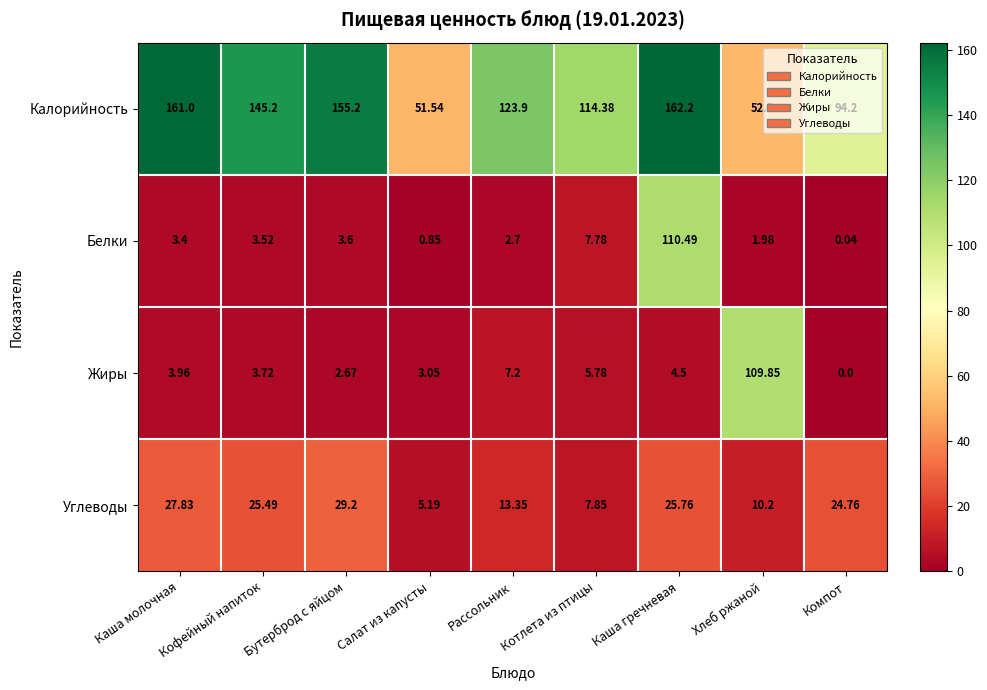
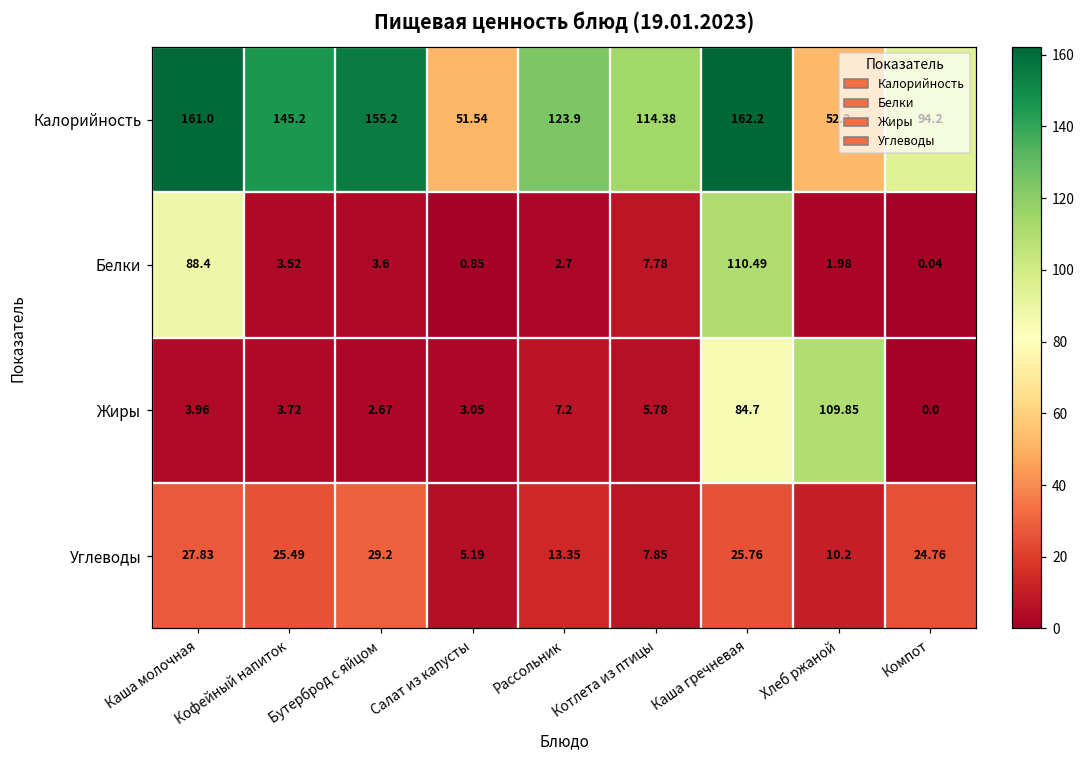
Белки, Каша молочная: 3.4 -> 88.4
Жиры, Каша гречневая: 4.5 -> 84.7
